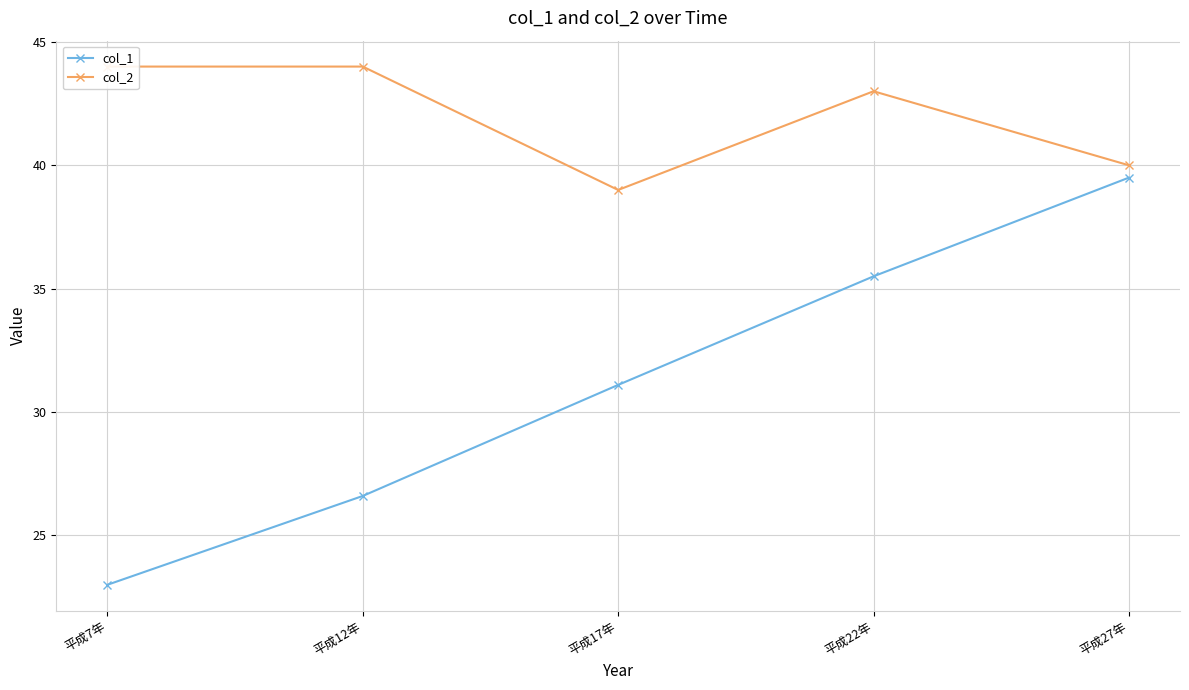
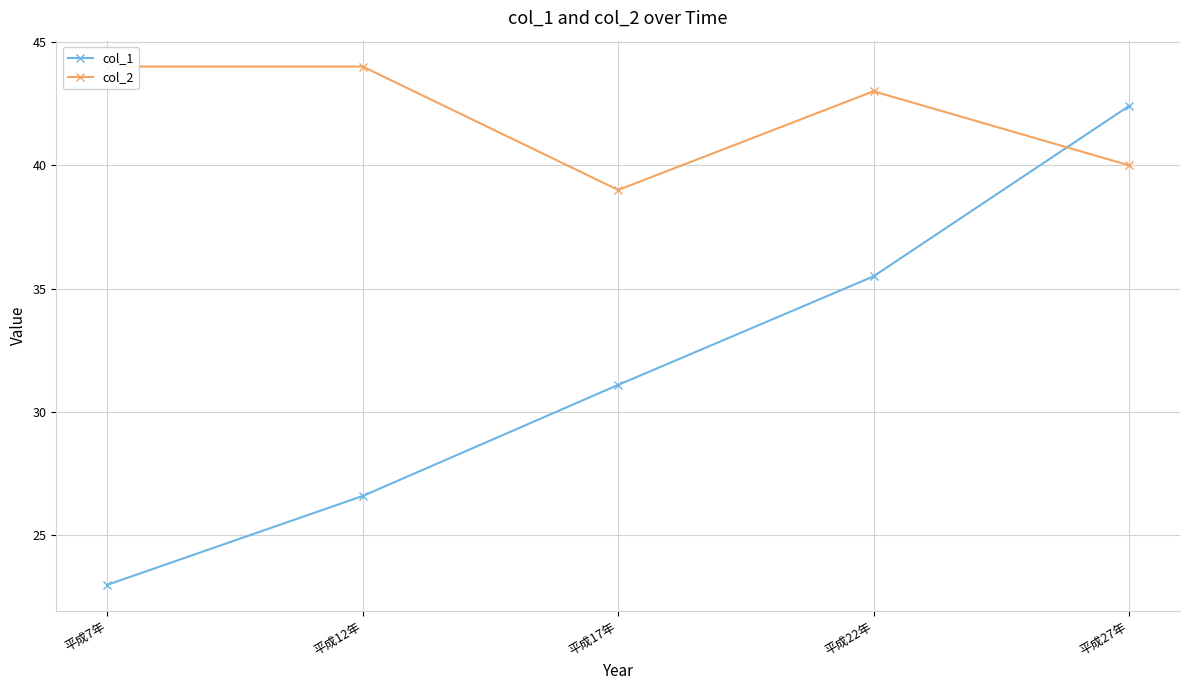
col_1, 平成27年: 39.5 -> 42.4
